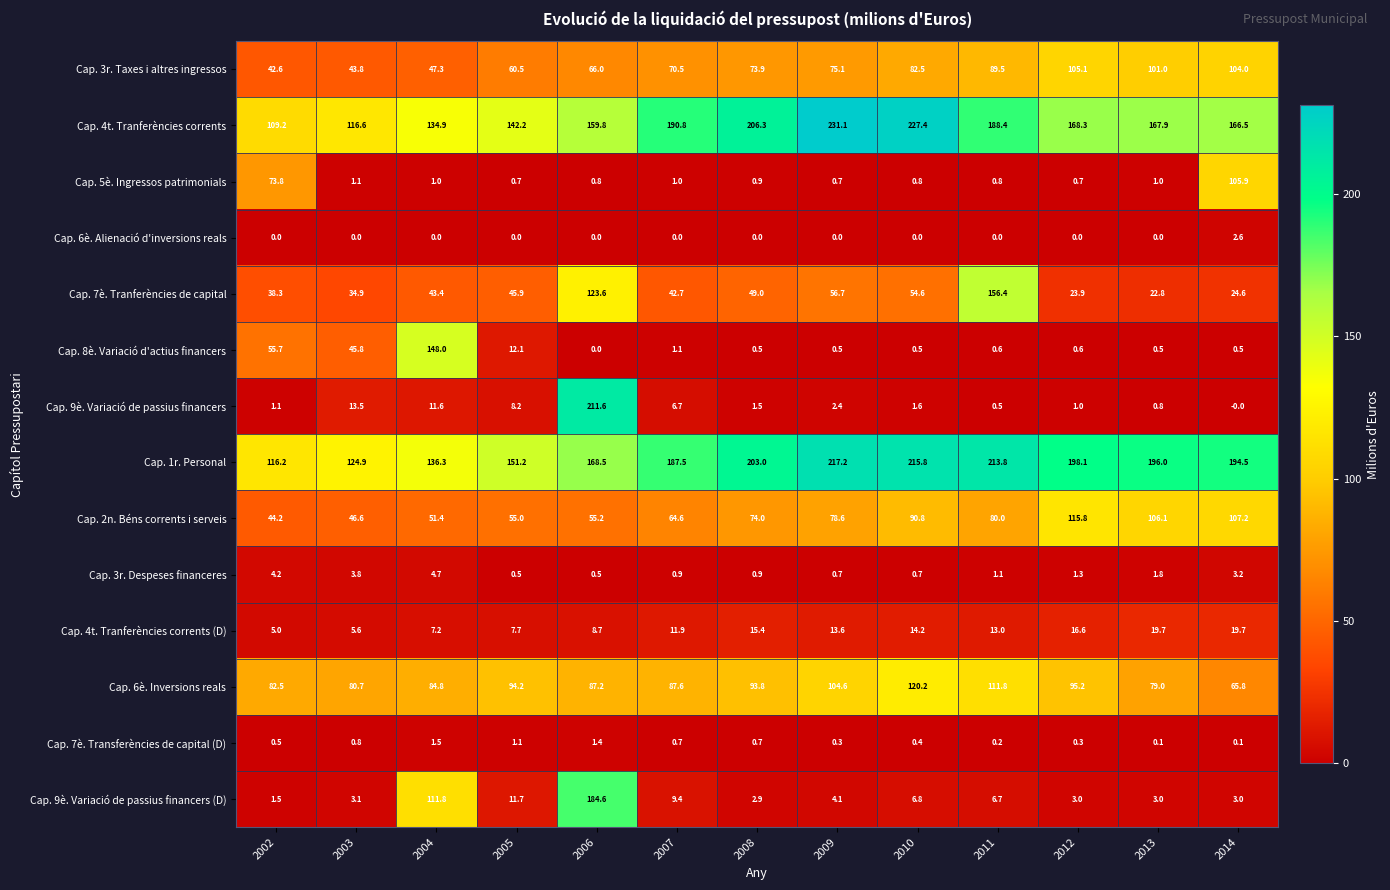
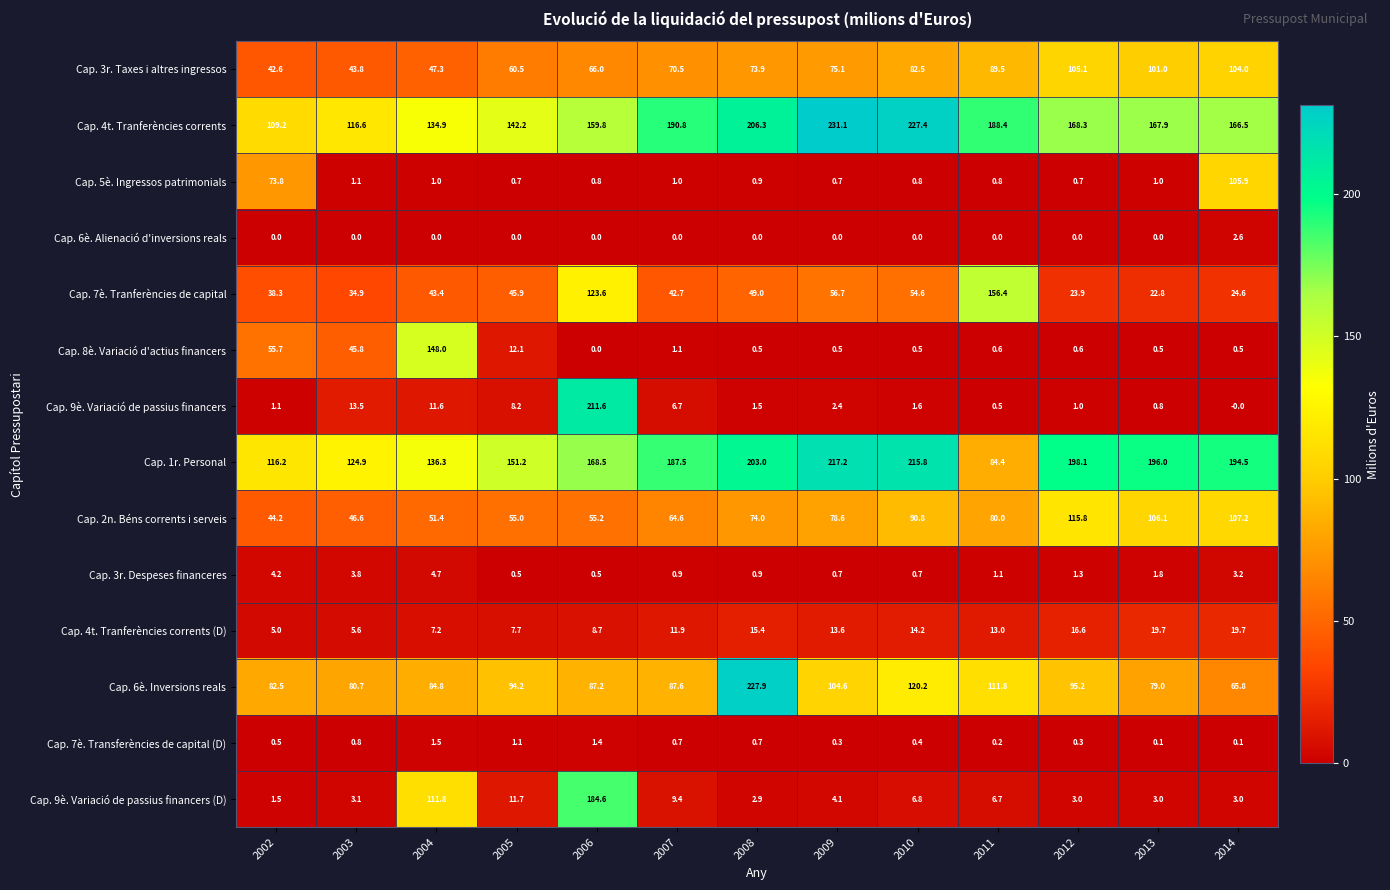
Cap. 1r. Personal, 2011: 213.8 -> 84.4
Cap. 6è. Inversions reals, 2008: 93.8 -> 227.9
